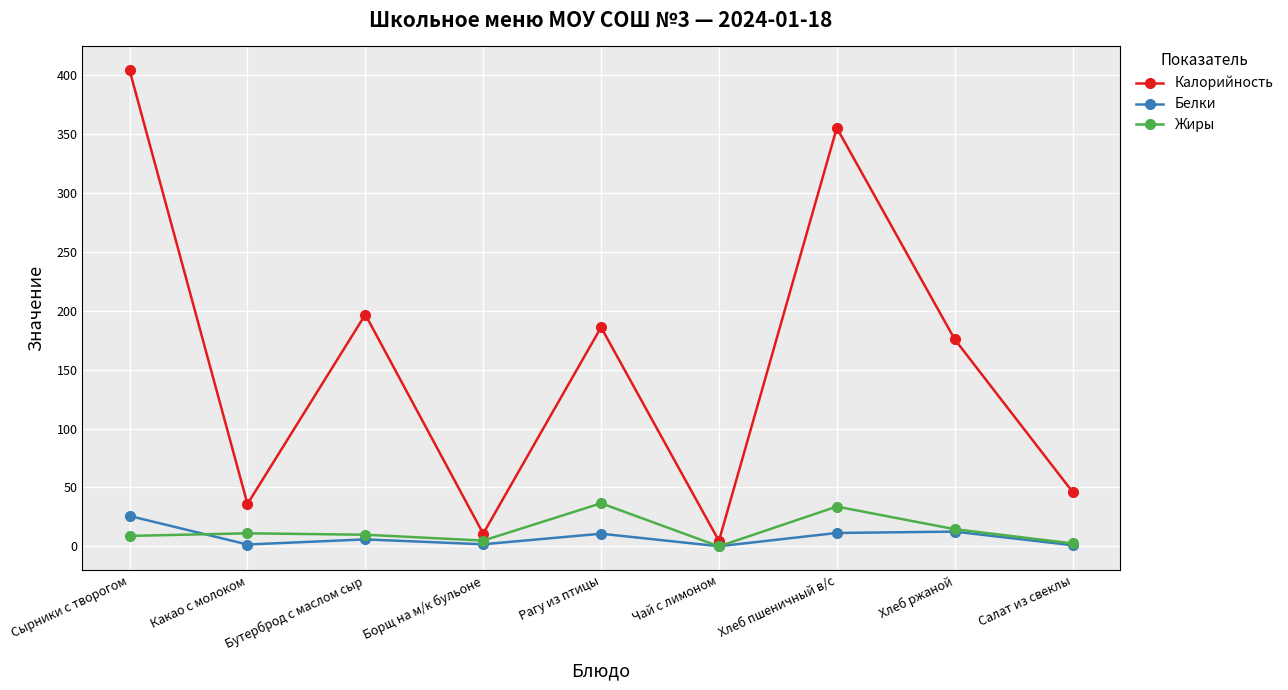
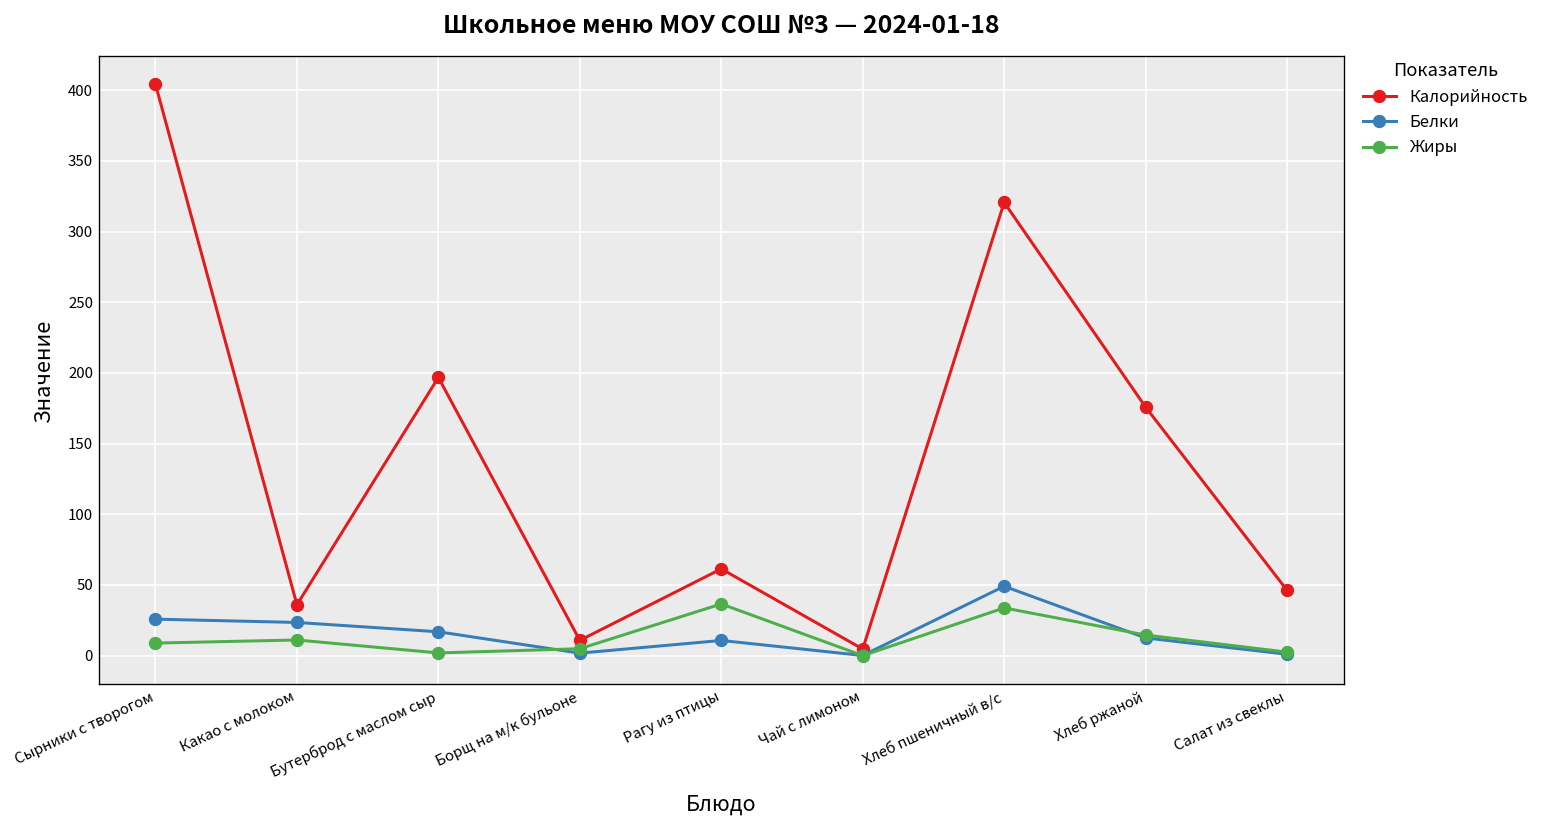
Белки, Какао с молоком: 2 -> 24
Белки, Бутерброд с маслом сыр: 6 -> 17
Жиры, Бутерброд с маслом сыр: 10 -> 2
Калорийность, Рагу из птицы: 186 -> 61
Калорийность, Хлеб пшеничный в/с: 355 -> 321
Белки, Хлеб пшеничный в/с: 11 -> 49
